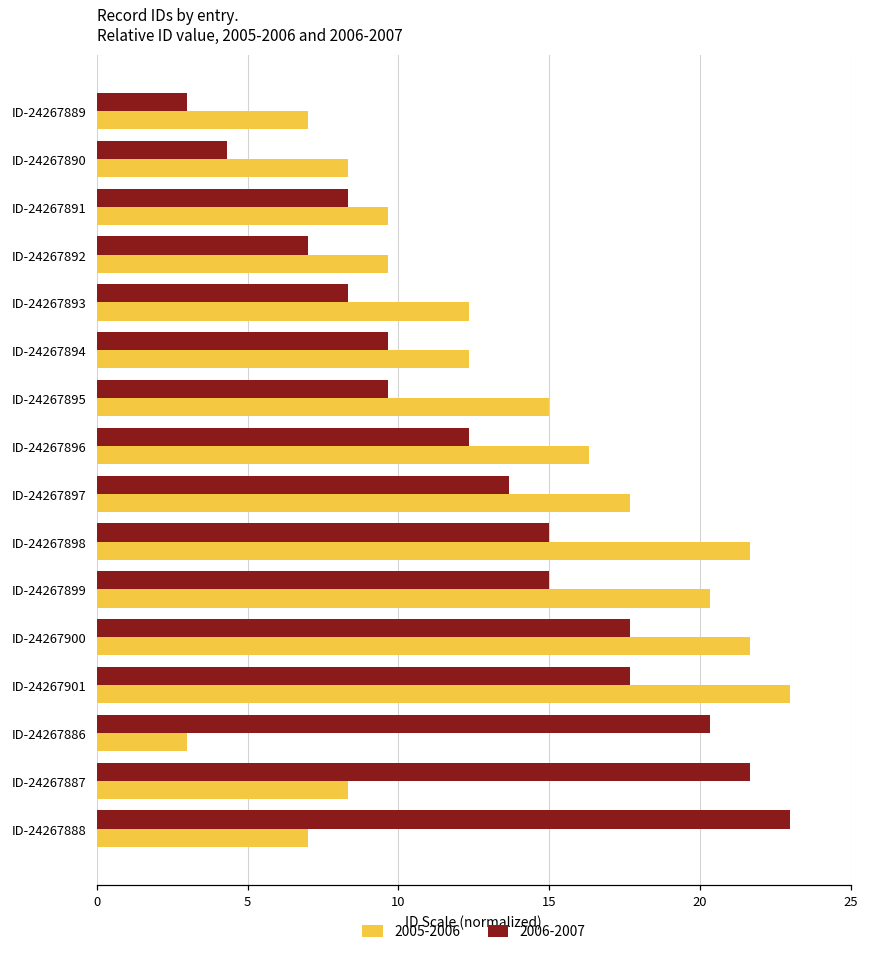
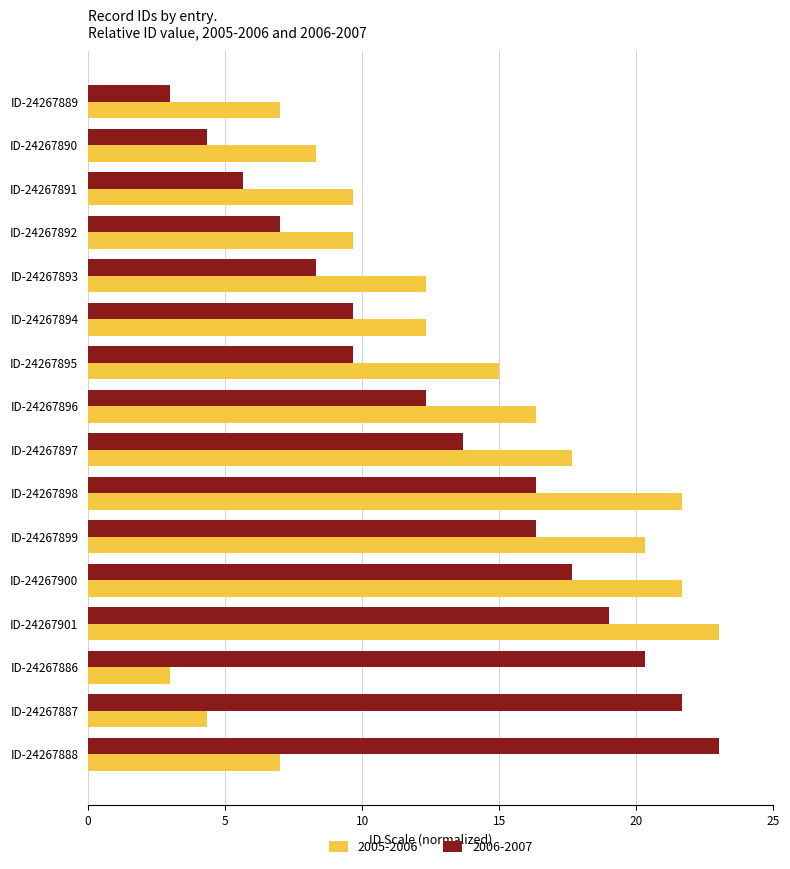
2006-2007, ID-24267891: 8.3 -> 5.7
2006-2007, ID-24267898: 15.0 -> 16.3
2006-2007, ID-24267899: 15.0 -> 16.3
2006-2007, ID-24267901: 17.7 -> 19.0
2005-2006, ID-24267887: 8.3 -> 4.3
